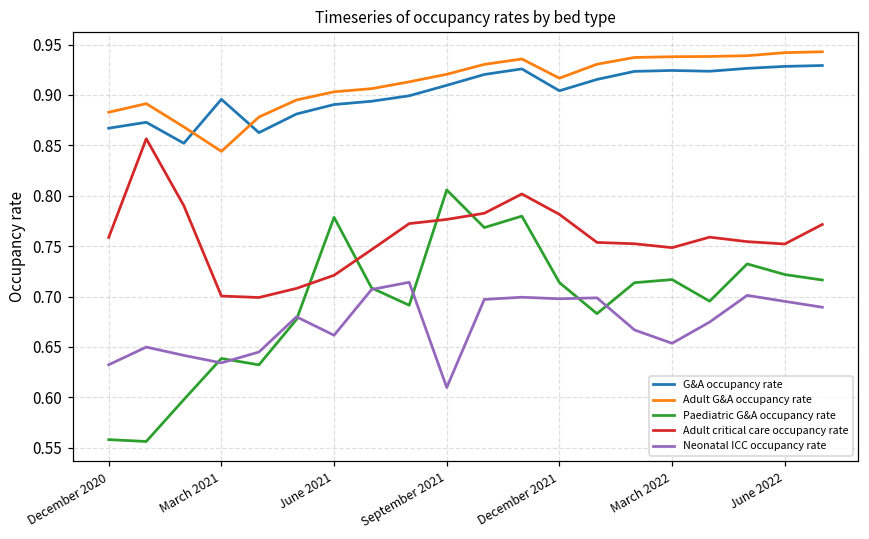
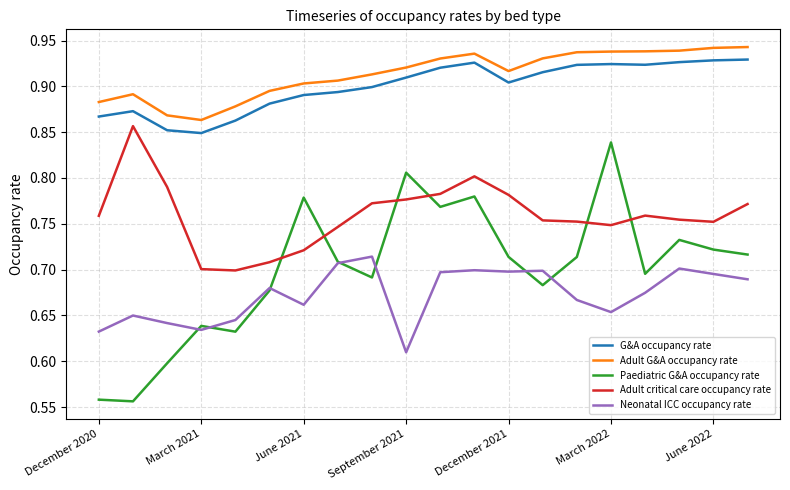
G&A occupancy rate, March 2021: 0.90 -> 0.85
Adult G&A occupancy rate, March 2021: 0.84 -> 0.86
Paediatric G&A occupancy rate, March 2022: 0.72 -> 0.84
